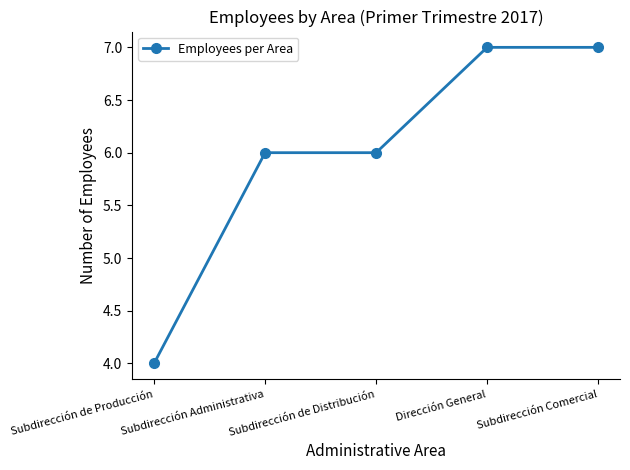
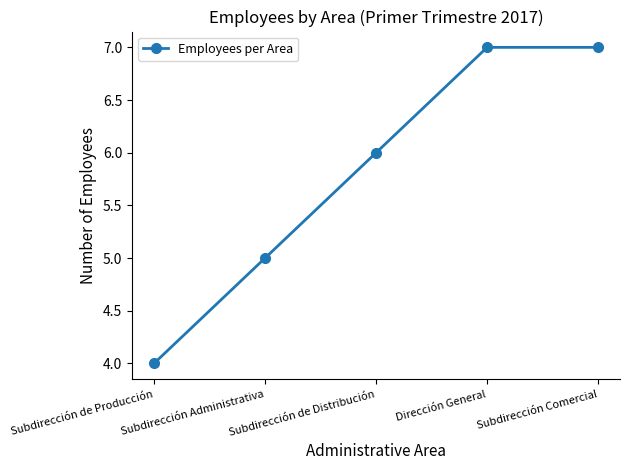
Subdirección Administrativa: 6 -> 5
